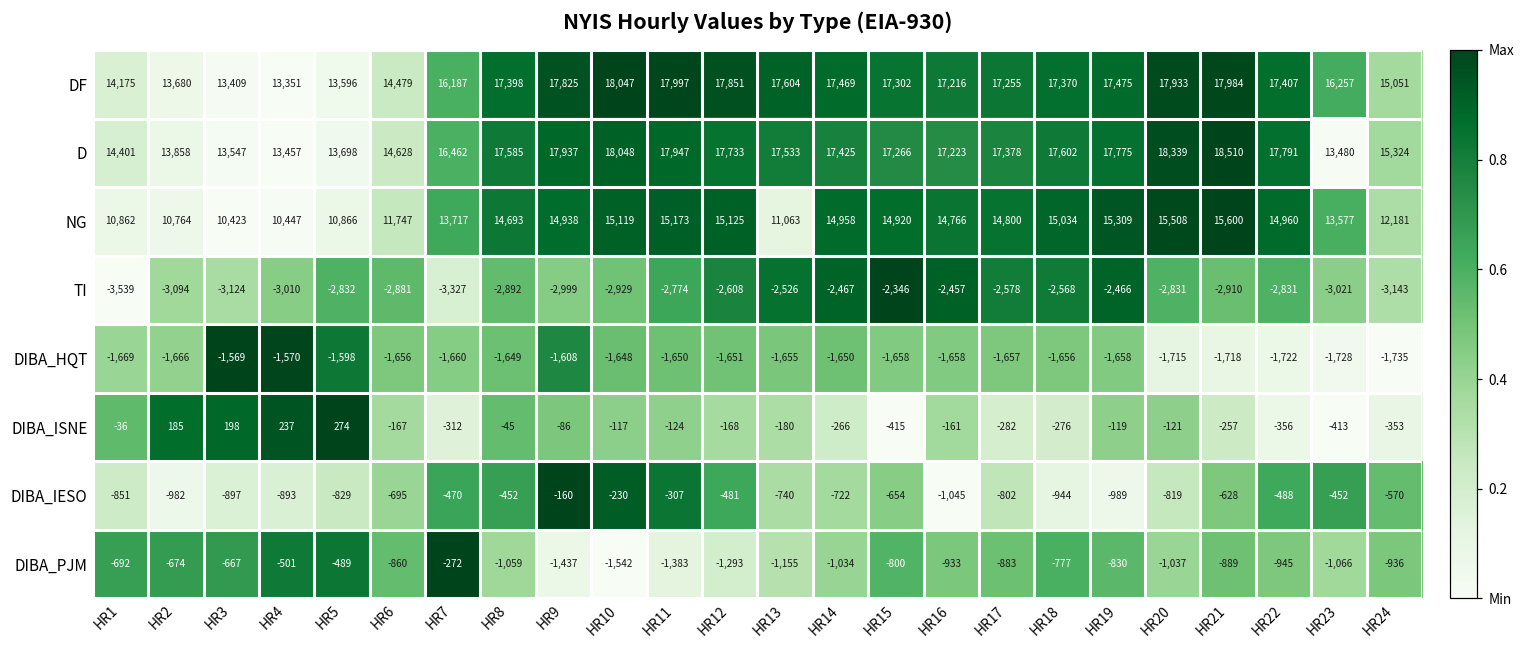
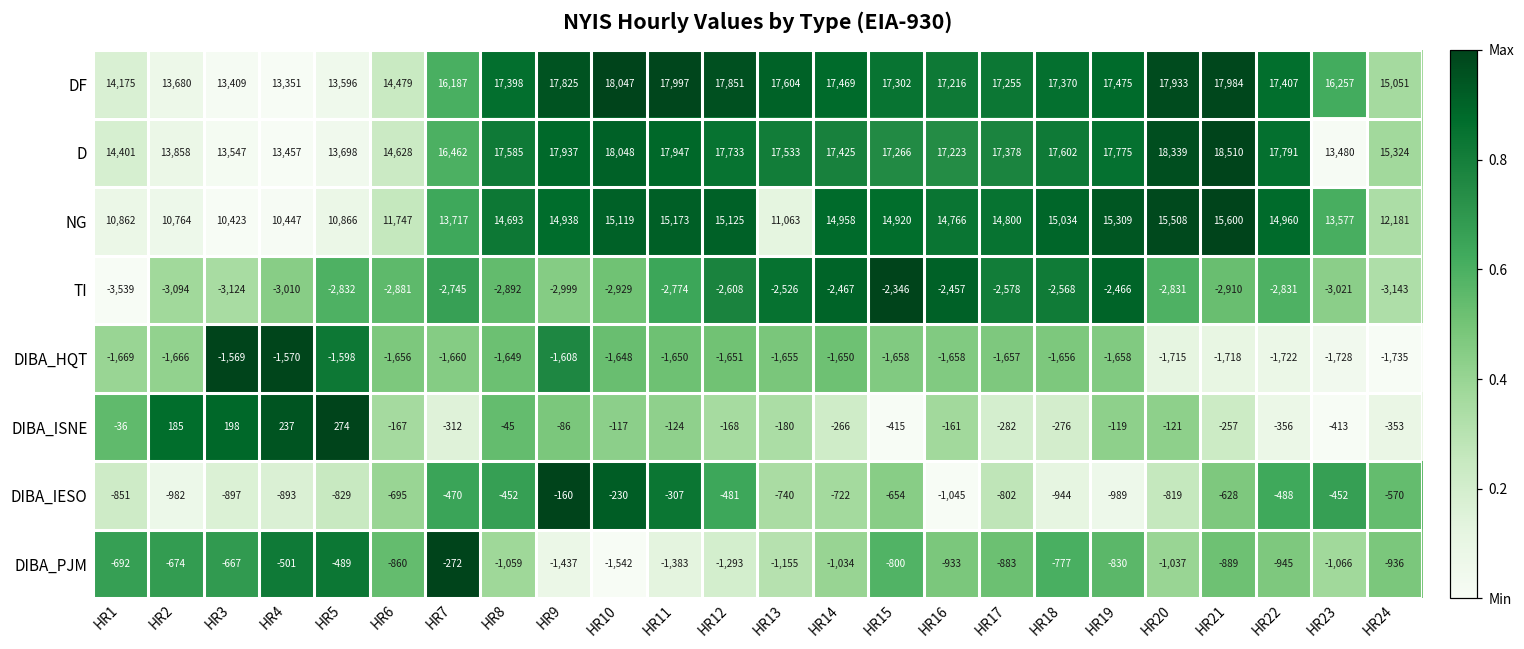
TI, HR7: -3,327 -> -2,745
